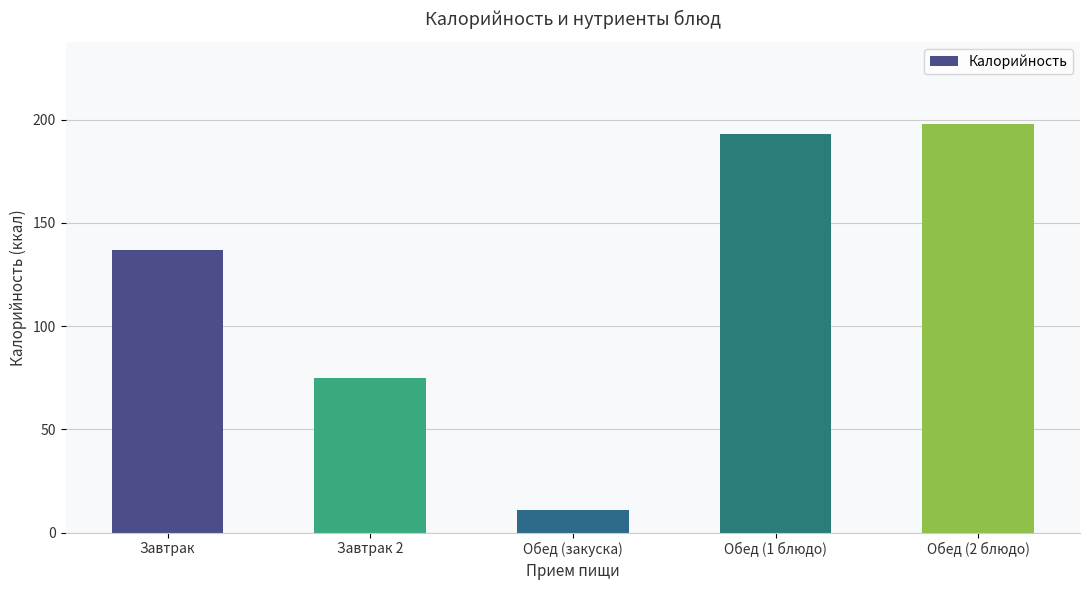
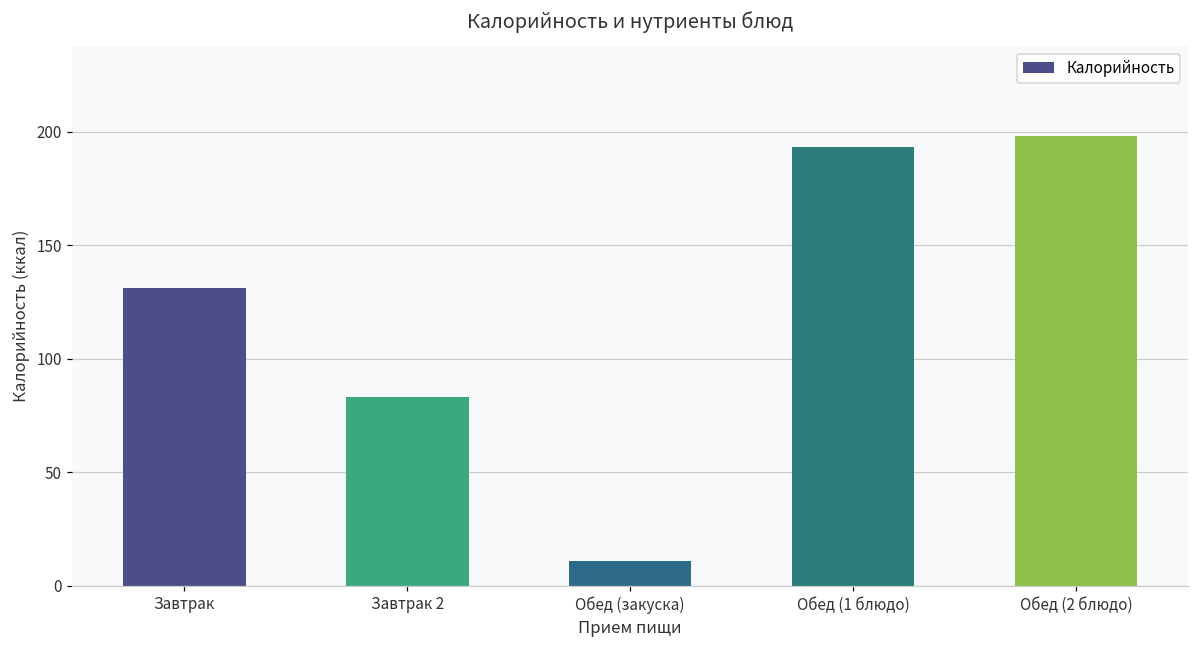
Завтрак: 137 -> 131
Завтрак 2: 75 -> 83
